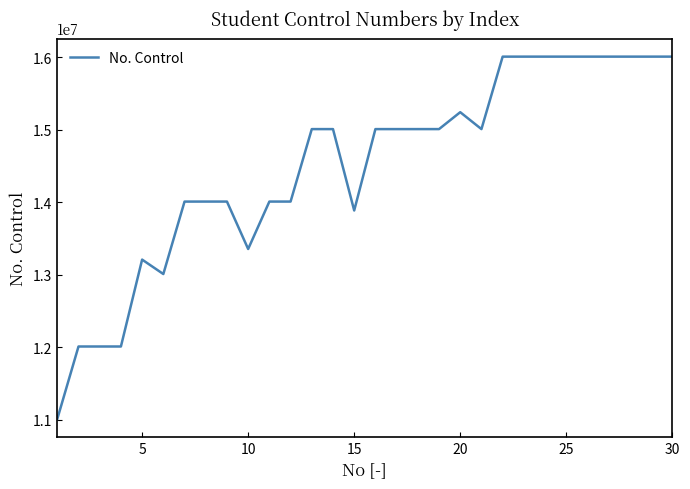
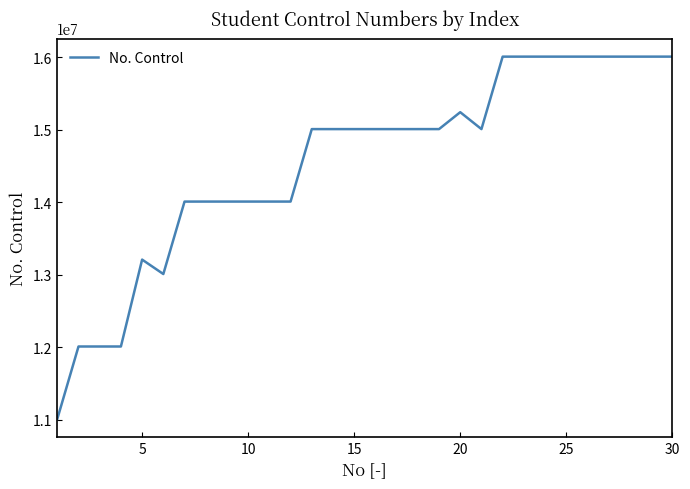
10: 13400000 -> 14000000
15: 13900000 -> 15000000
